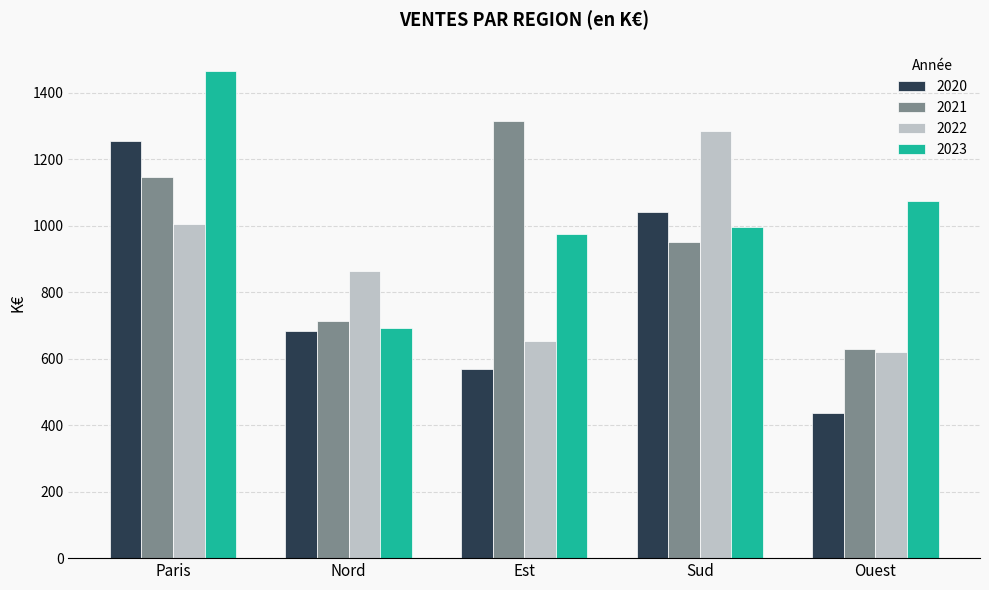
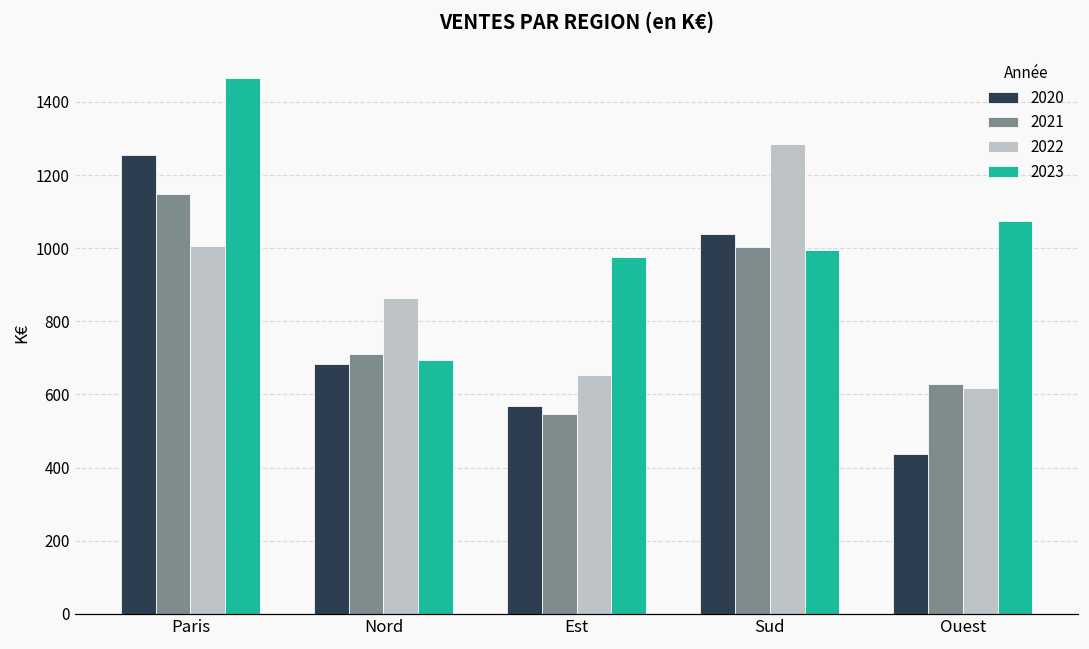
2021, Est: 1310 -> 550
2021, Sud: 950 -> 1000
